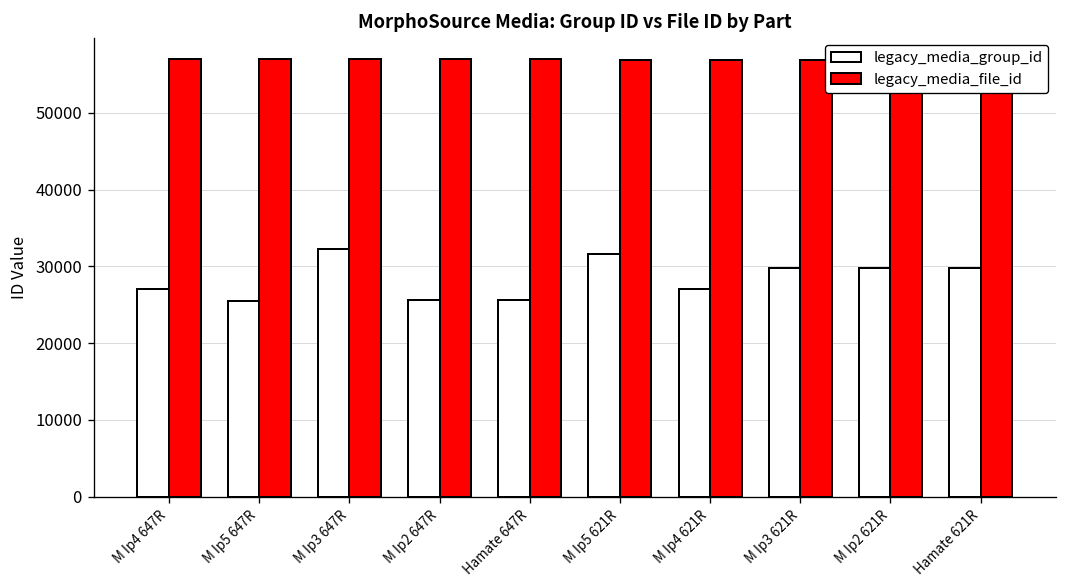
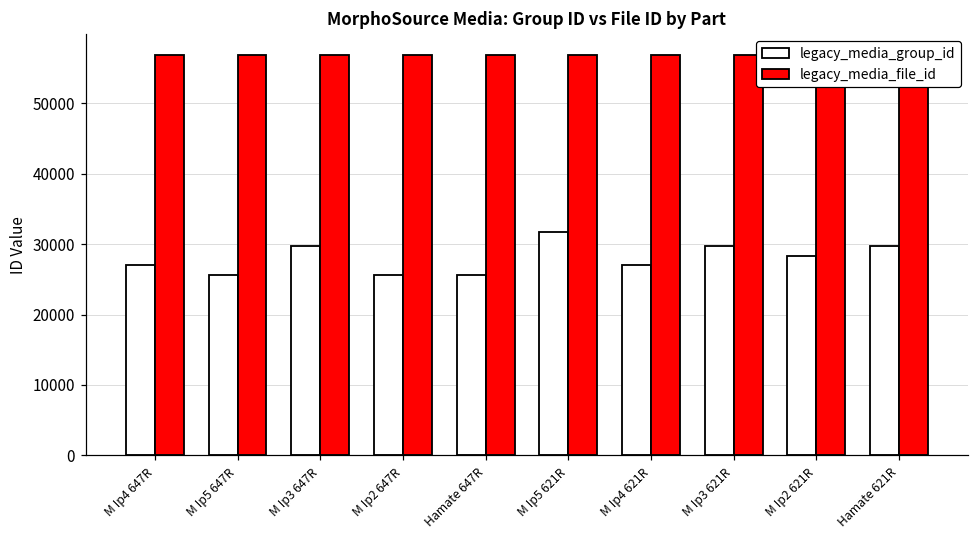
legacy_media_group_id, M Ip3 647R: 32000 -> 30000
legacy_media_group_id, M Ip2 621R: 30000 -> 28000
